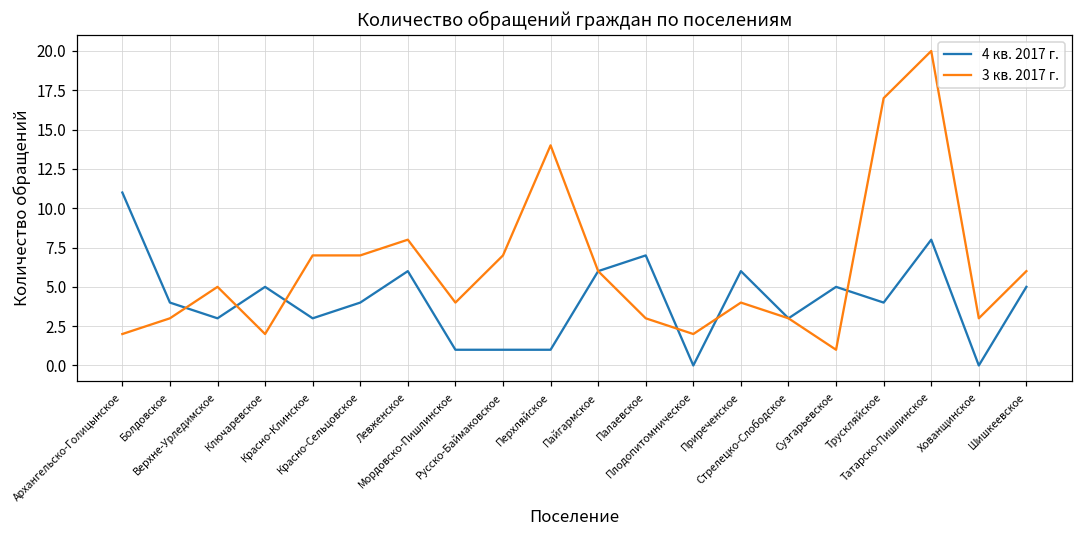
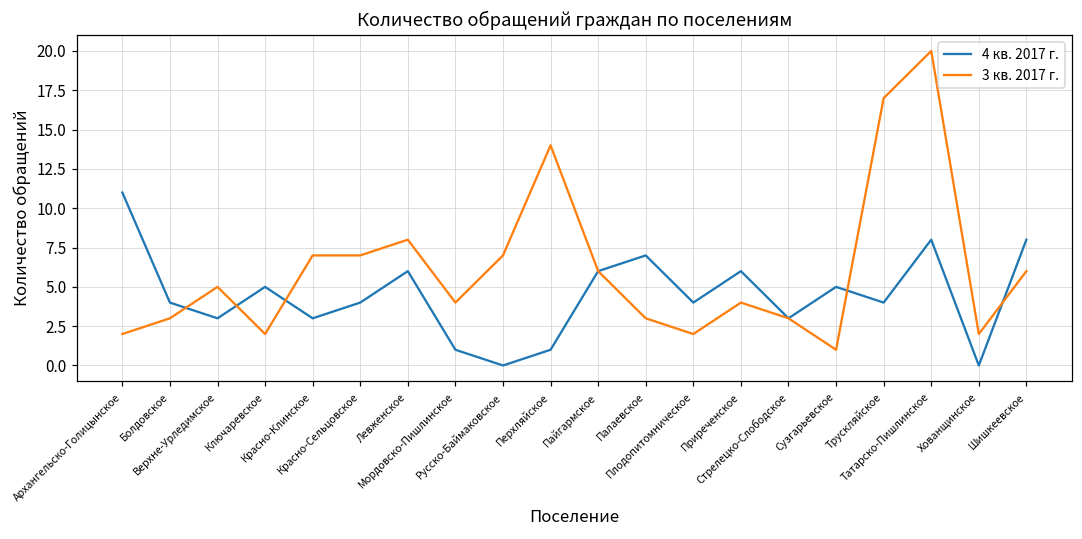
4 кв. 2017 г., Русско-Баймаковское: 1 -> 0
4 кв. 2017 г., Плодопитомническое: 0 -> 4
3 кв. 2017 г., Хованщинское: 3 -> 2
4 кв. 2017 г., Шишкеевское: 5 -> 8
